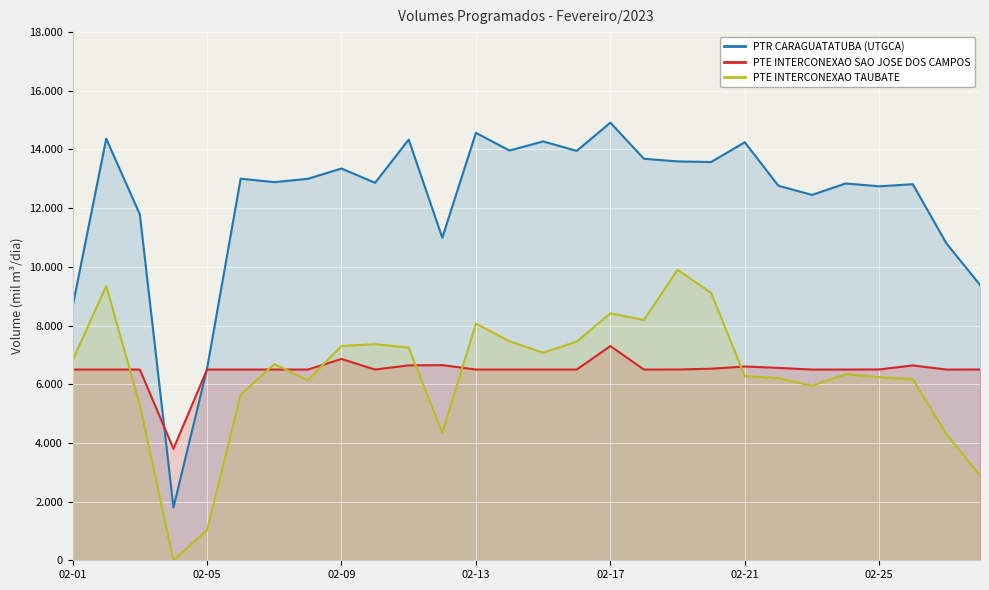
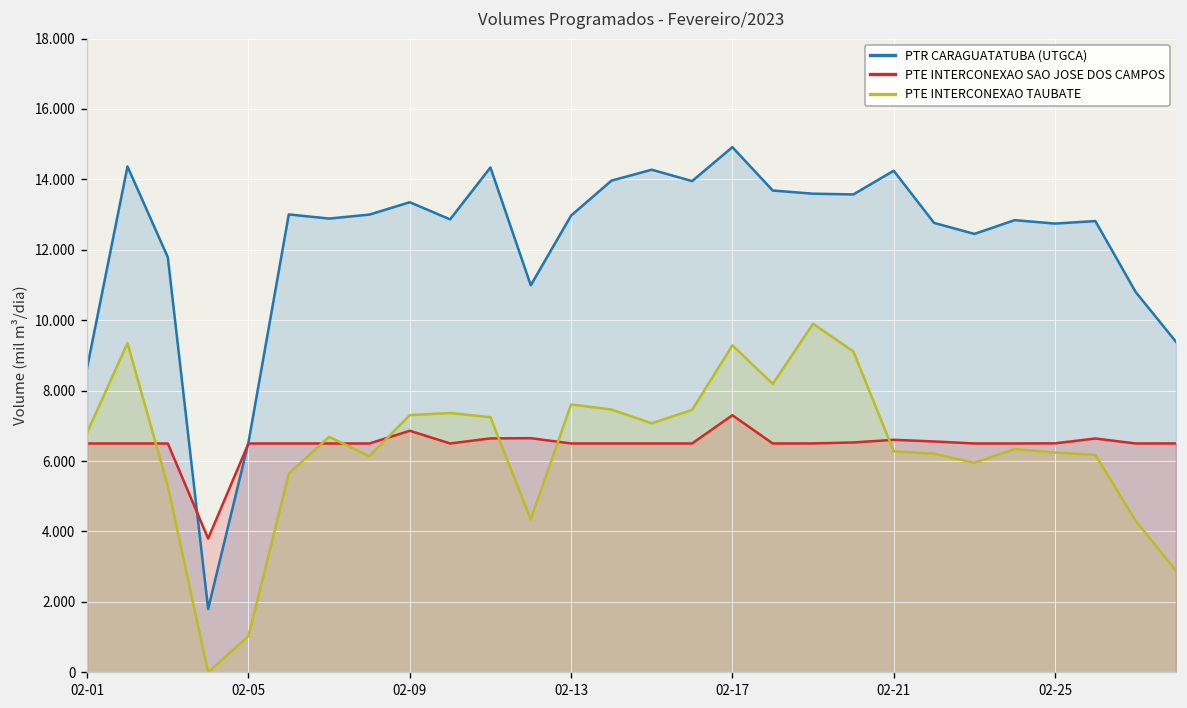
PTR CARAGUATATUBA (UTGCA), 02-13: 14.6 -> 13.0
PTE INTERCONEXAO TAUBATE, 02-13: 8.1 -> 7.6
PTE INTERCONEXAO TAUBATE, 02-17: 8.4 -> 9.3
